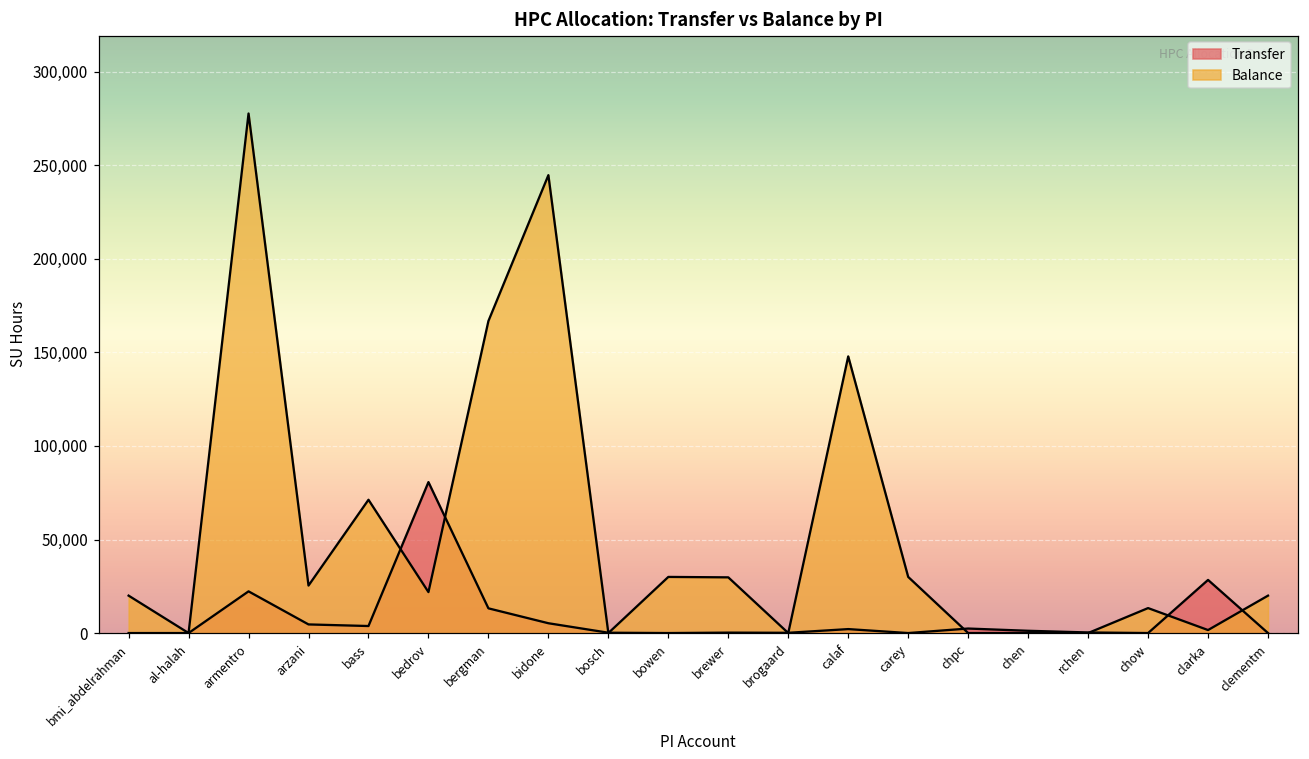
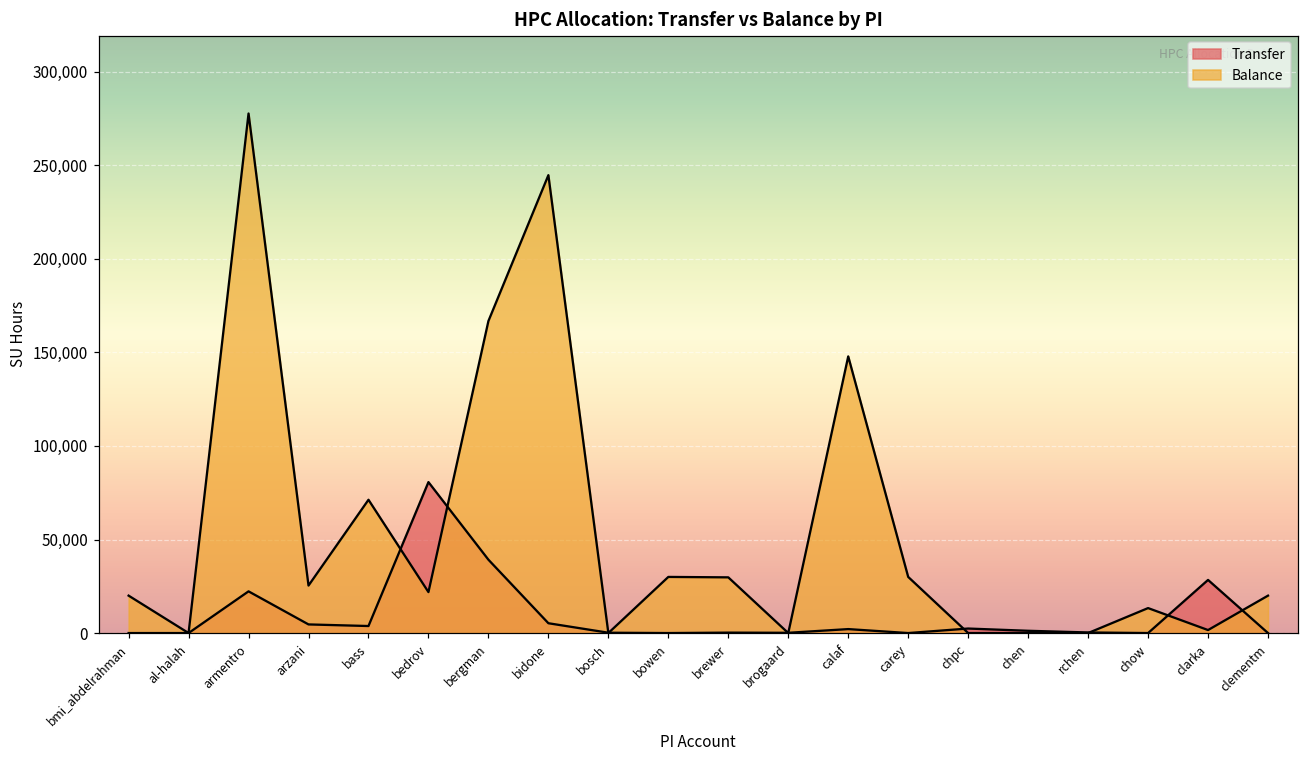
Transfer, bergman: 13,000 -> 39,000
